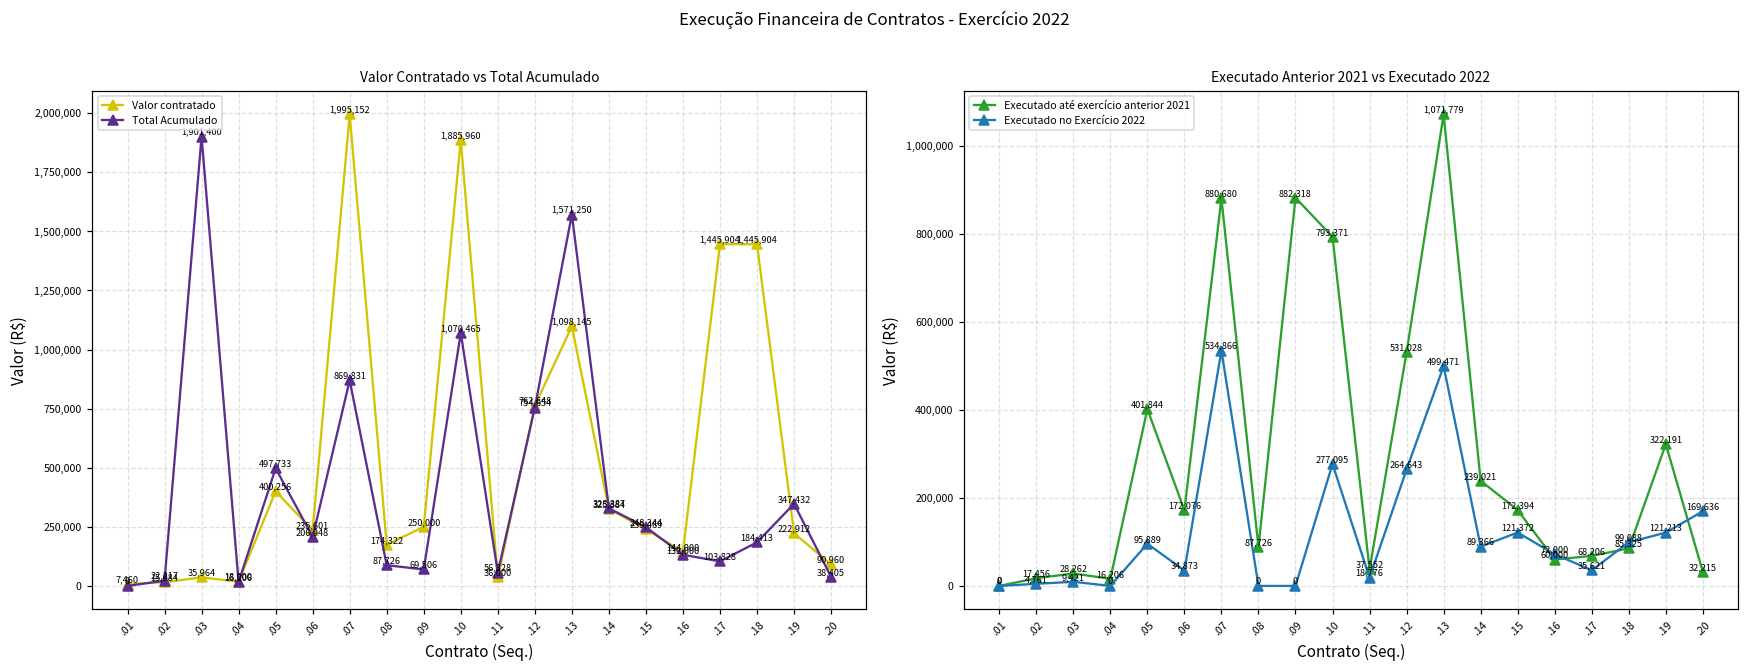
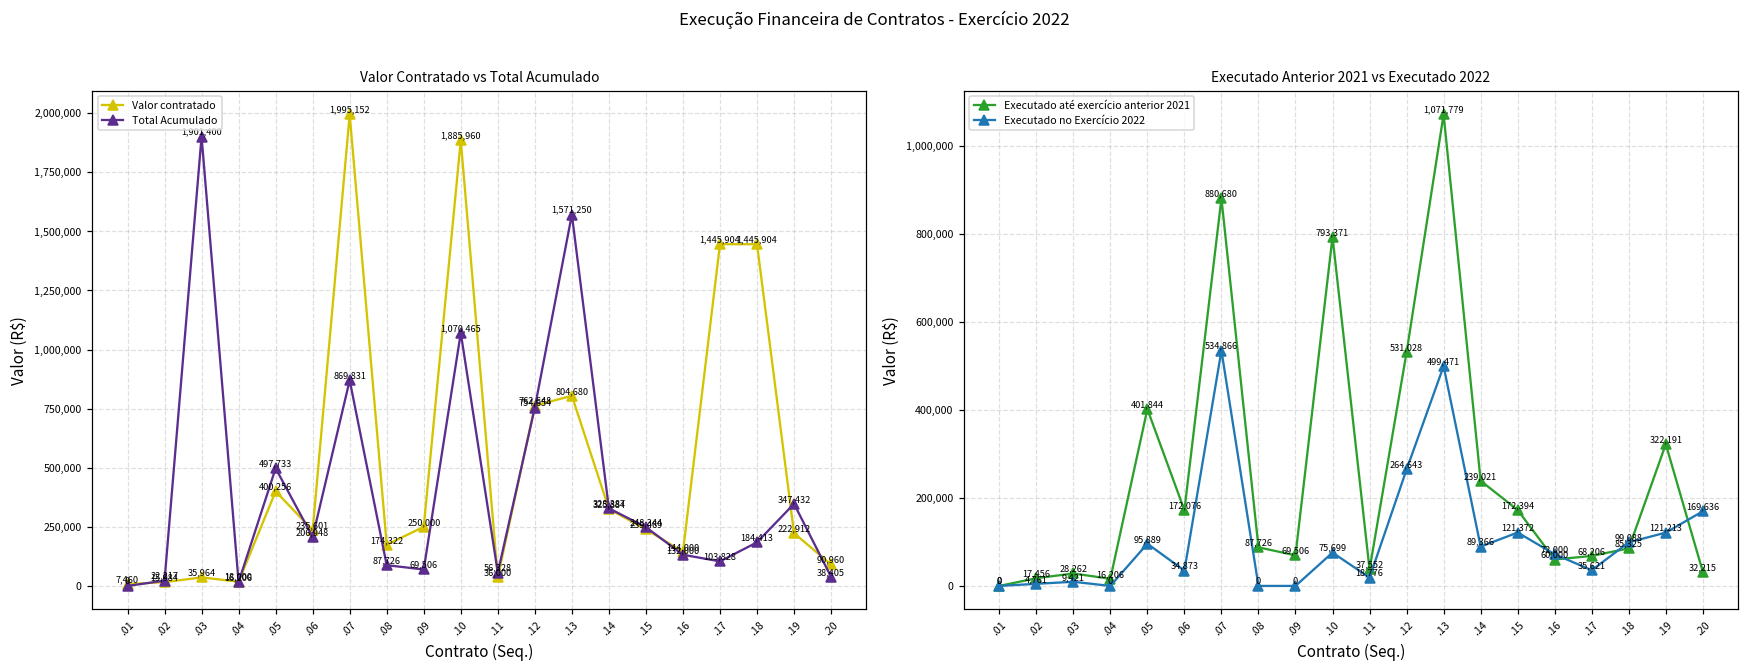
Valor Contratado vs Total Acumulado, Valor contratado, .13: 1,098,145 -> 804,680
Executado Anterior 2021 vs Executado 2022, Executado até exercício anterior 2021, .09: 882,318 -> 69,506
Executado Anterior 2021 vs Executado 2022, Executado no Exercício 2022, .10: 277,095 -> 75,699
